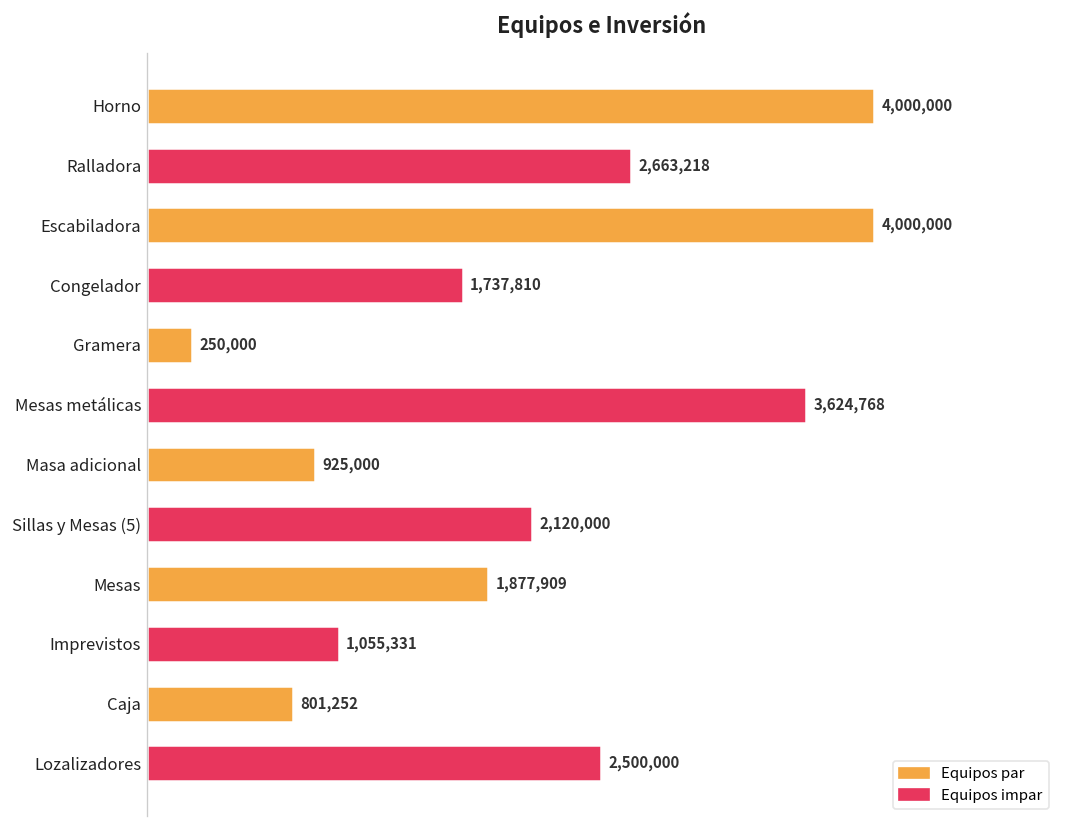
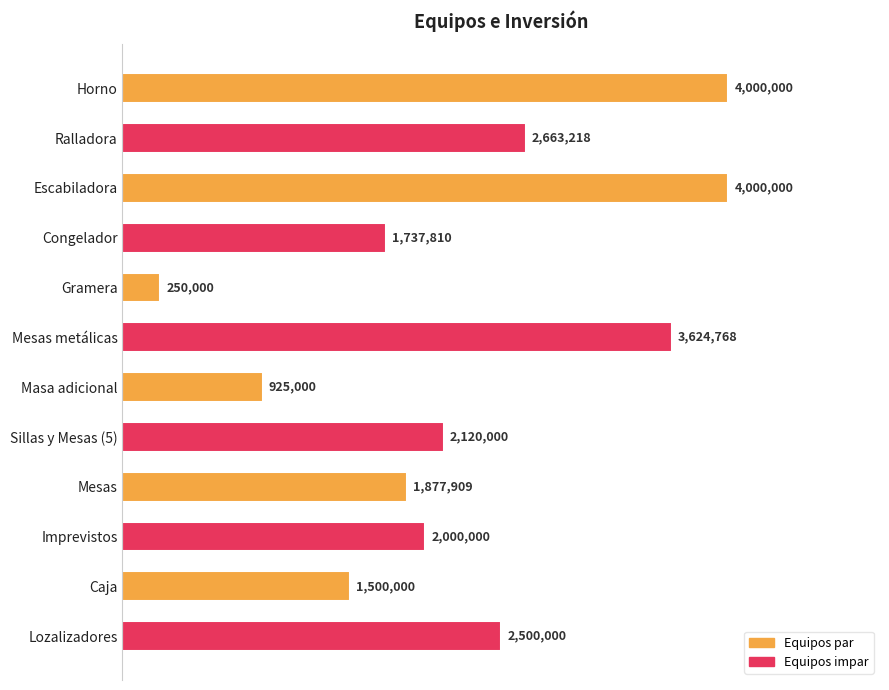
Imprevistos: 1,055,331 -> 2,000,000
Caja: 801,252 -> 1,500,000
